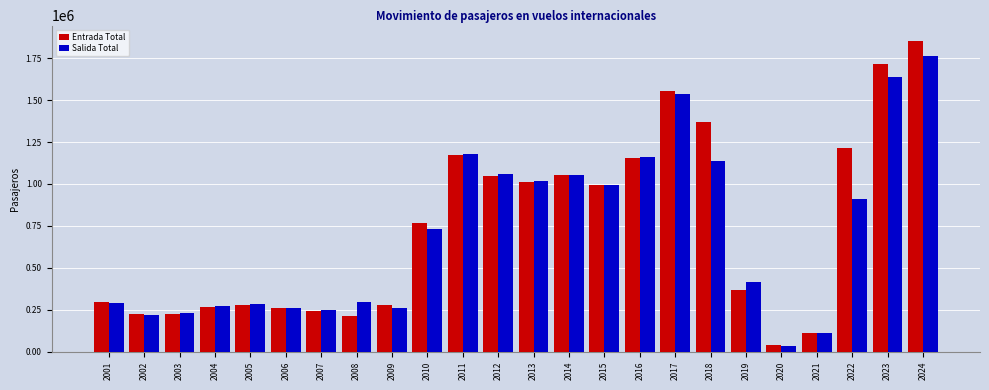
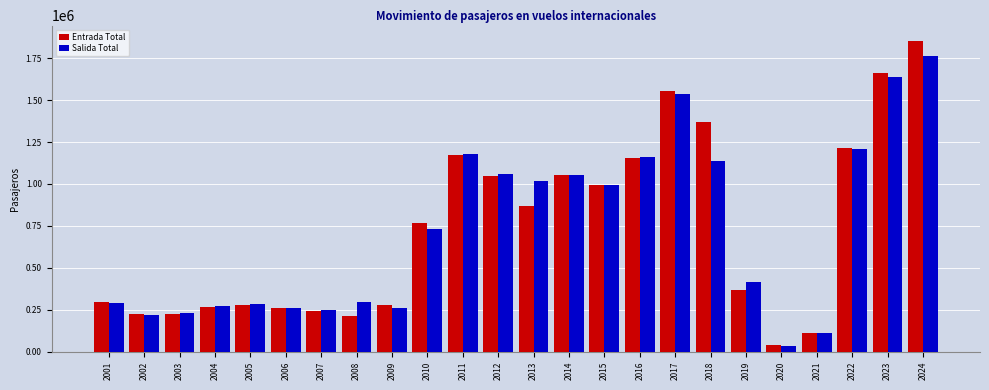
Entrada Total, 2013: 1010000 -> 870000
Salida Total, 2022: 910000 -> 1210000
Entrada Total, 2023: 1720000 -> 1660000
